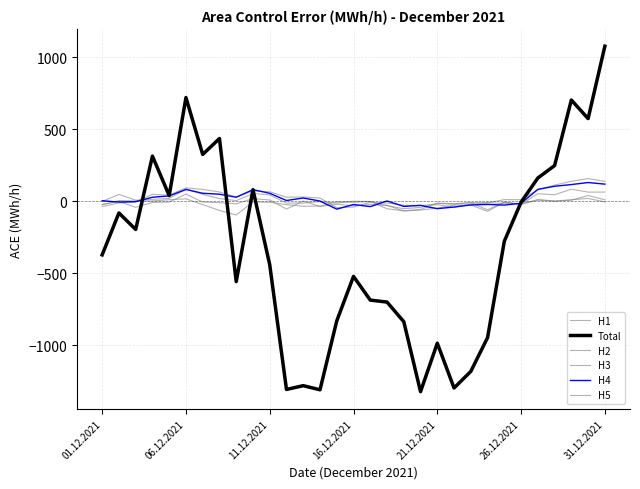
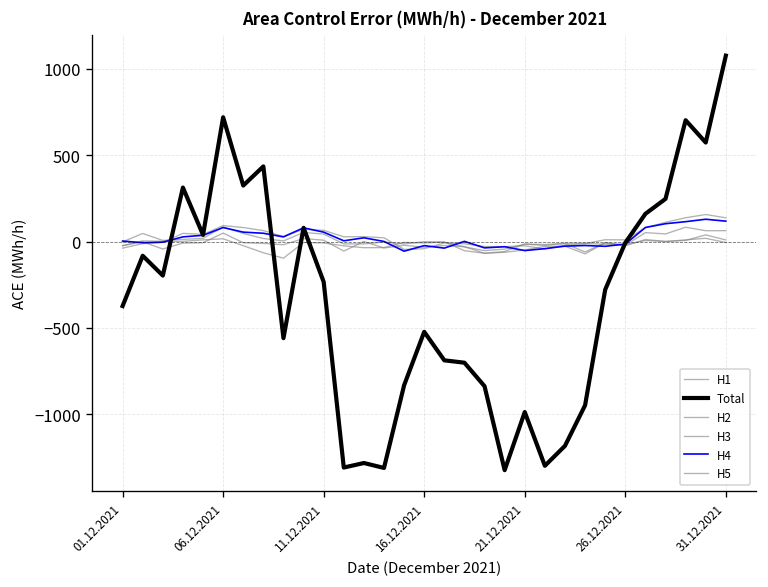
Total, 11.12.2021: -440 -> -230
